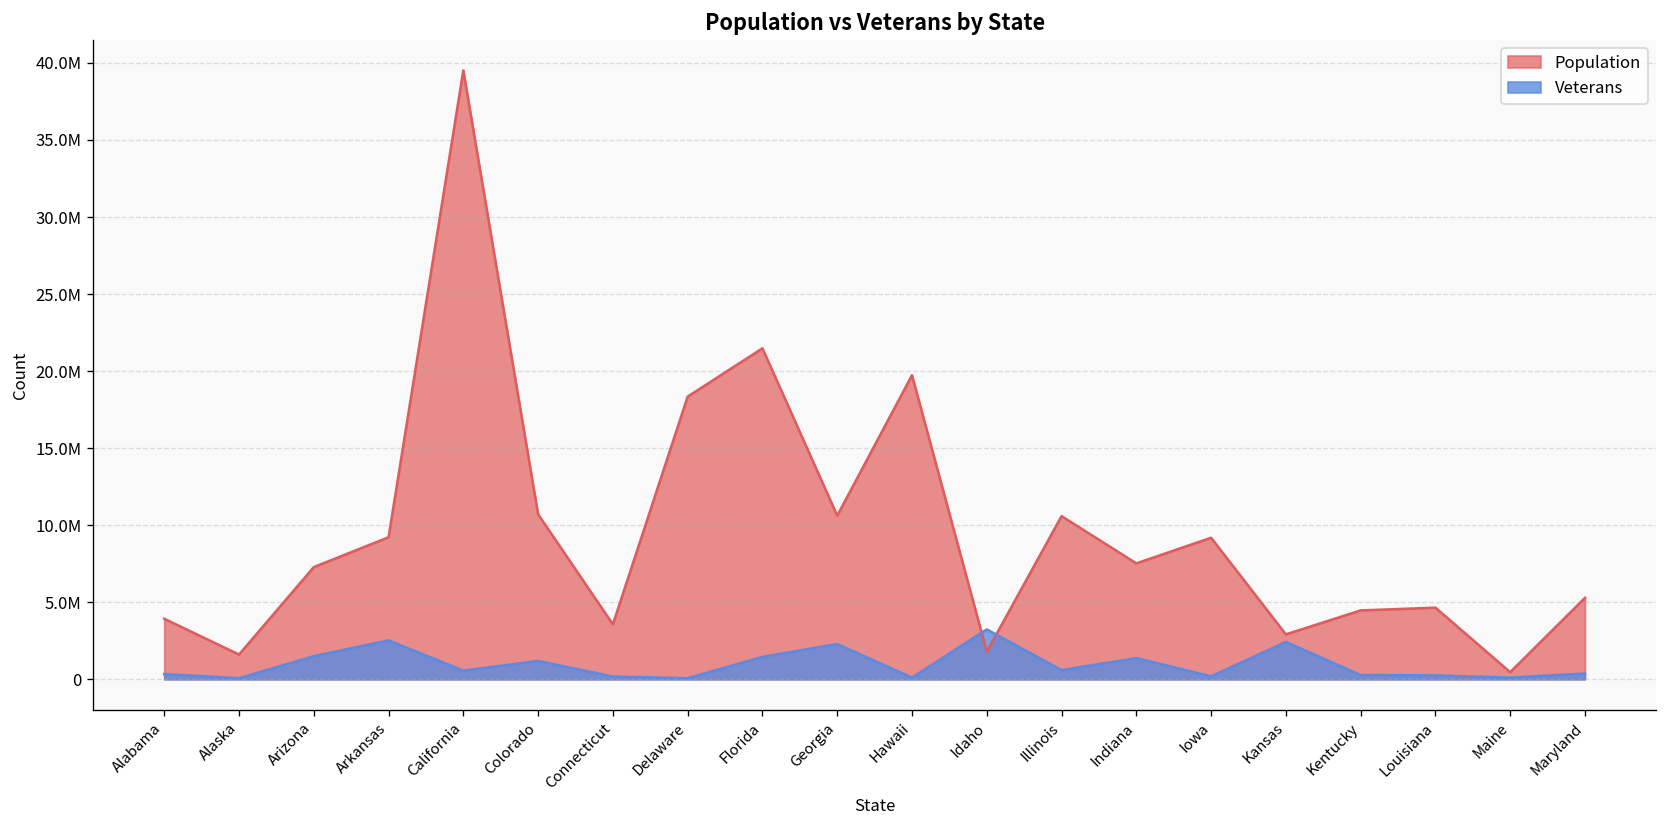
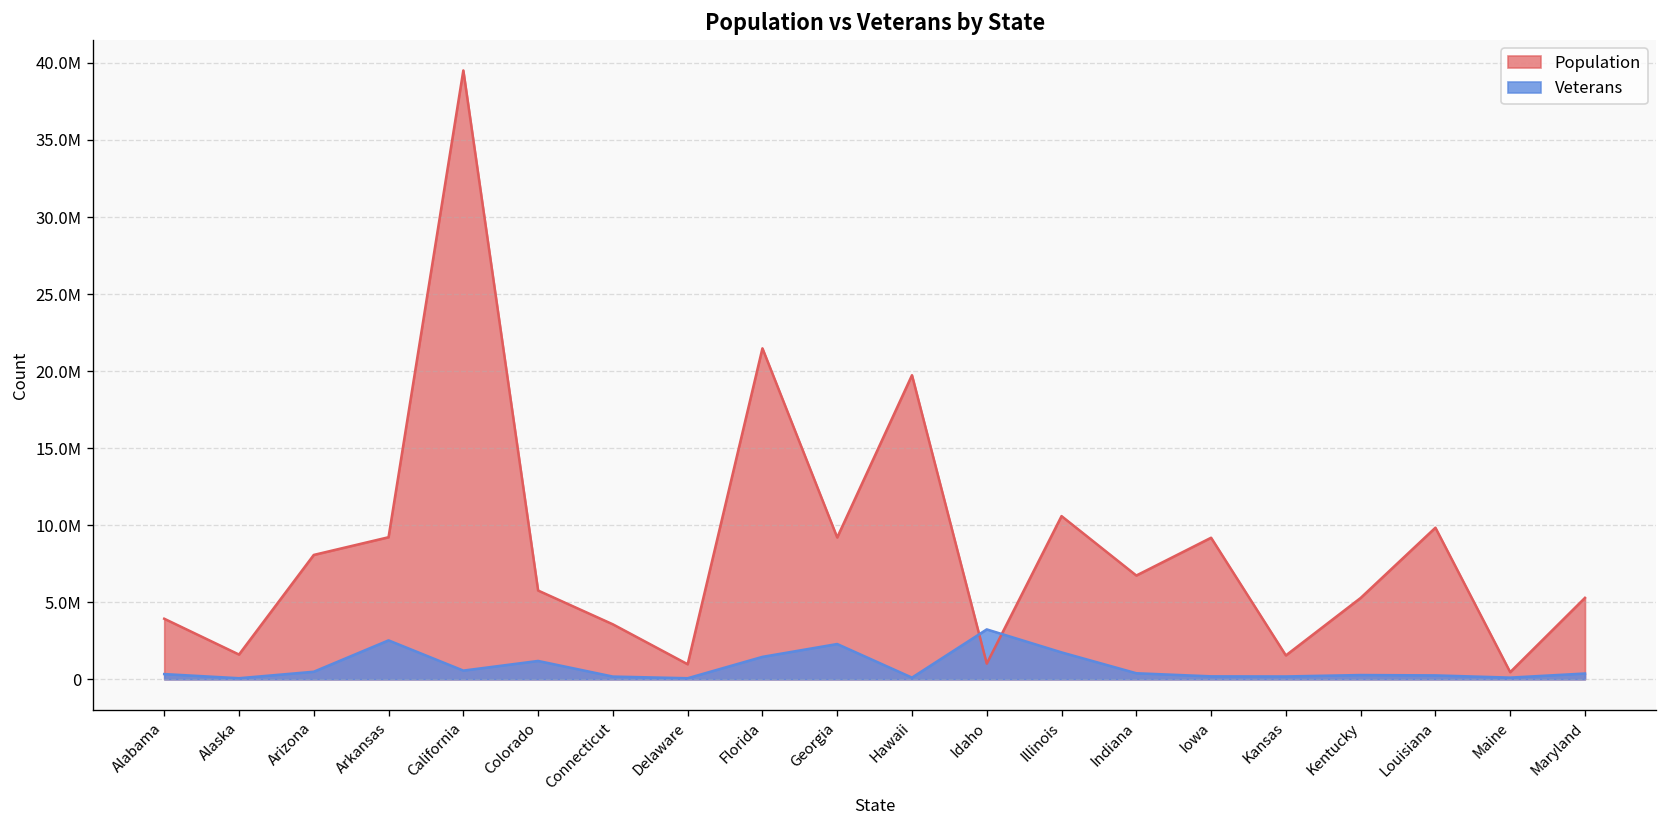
Population, Arizona: 7300000 -> 8100000
Veterans, Arizona: 1500000 -> 500000
Population, Colorado: 10700000 -> 5800000
Population, Delaware: 18300000 -> 1000000
Population, Georgia: 10600000 -> 9200000
Population, Idaho: 1800000 -> 1000000
Veterans, Illinois: 600000 -> 1700000
Population, Indiana: 7500000 -> 6700000
Veterans, Indiana: 1400000 -> 400000
Population, Kansas: 2900000 -> 1500000
Veterans, Kansas: 2400000 -> 200000
Population, Kentucky: 4500000 -> 5300000
Population, Louisiana: 4600000 -> 9800000
